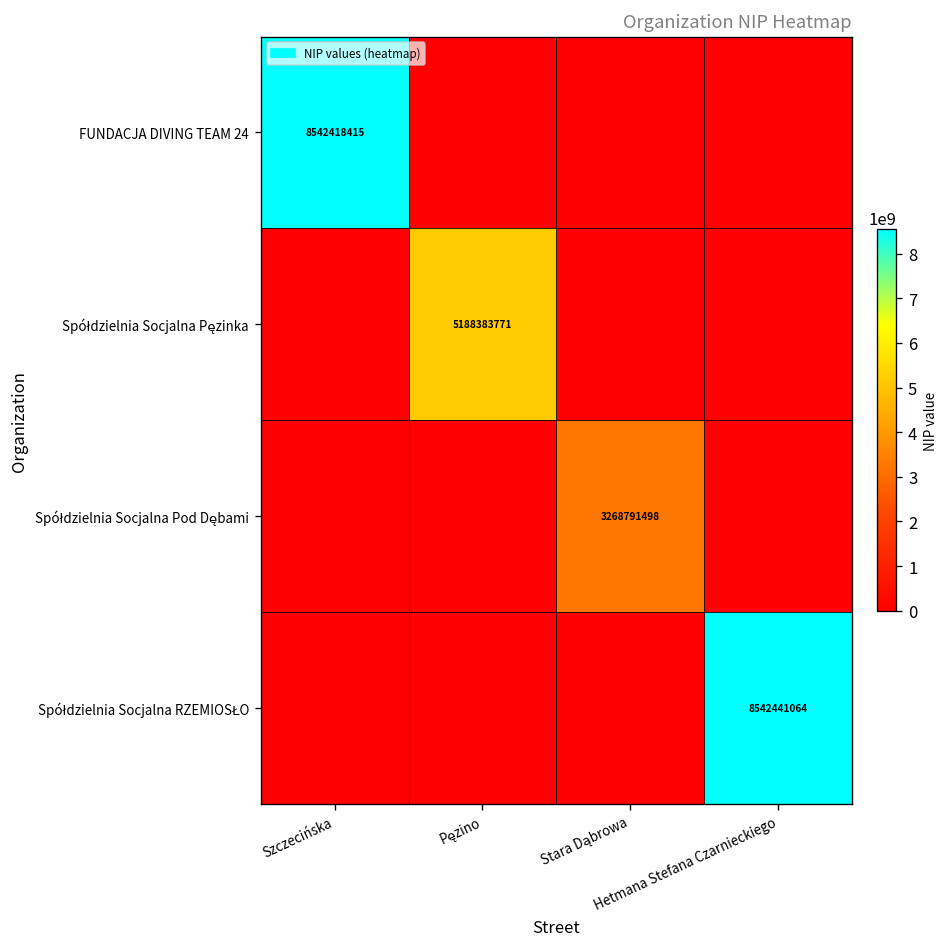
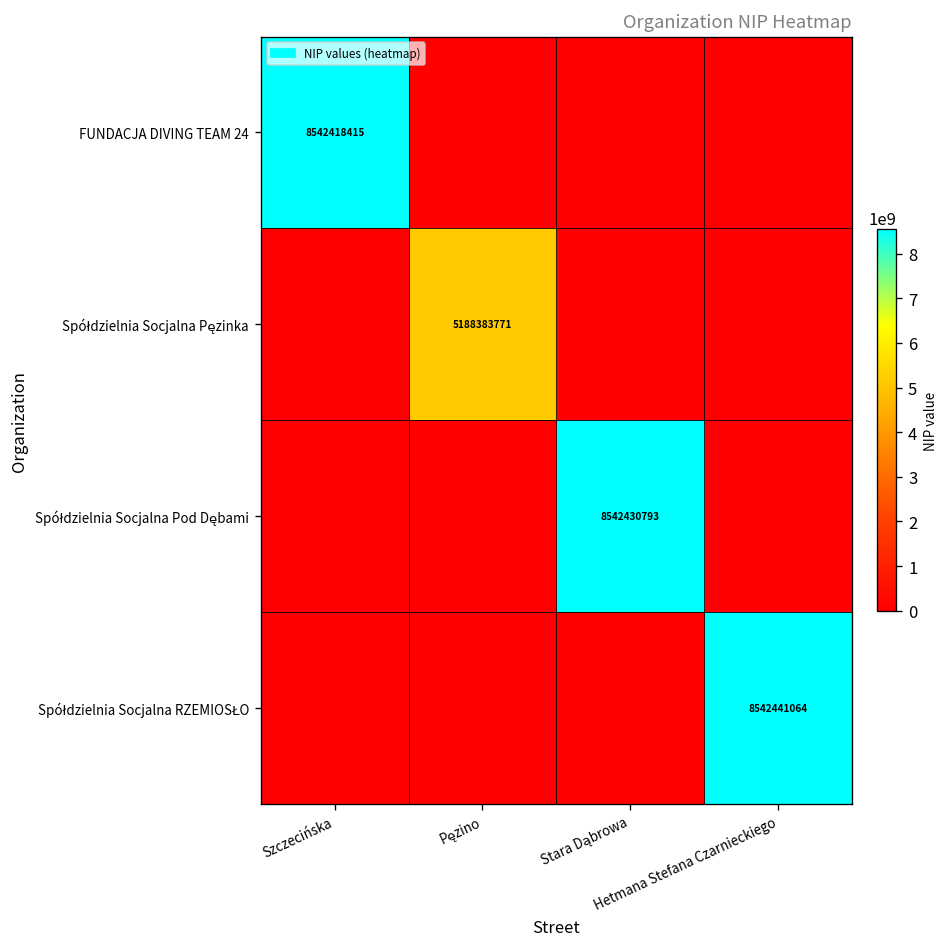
Spółdzielnia Socjalna Pod Dębami, Stara Dąbrowa: 3268791498 -> 8542430793
